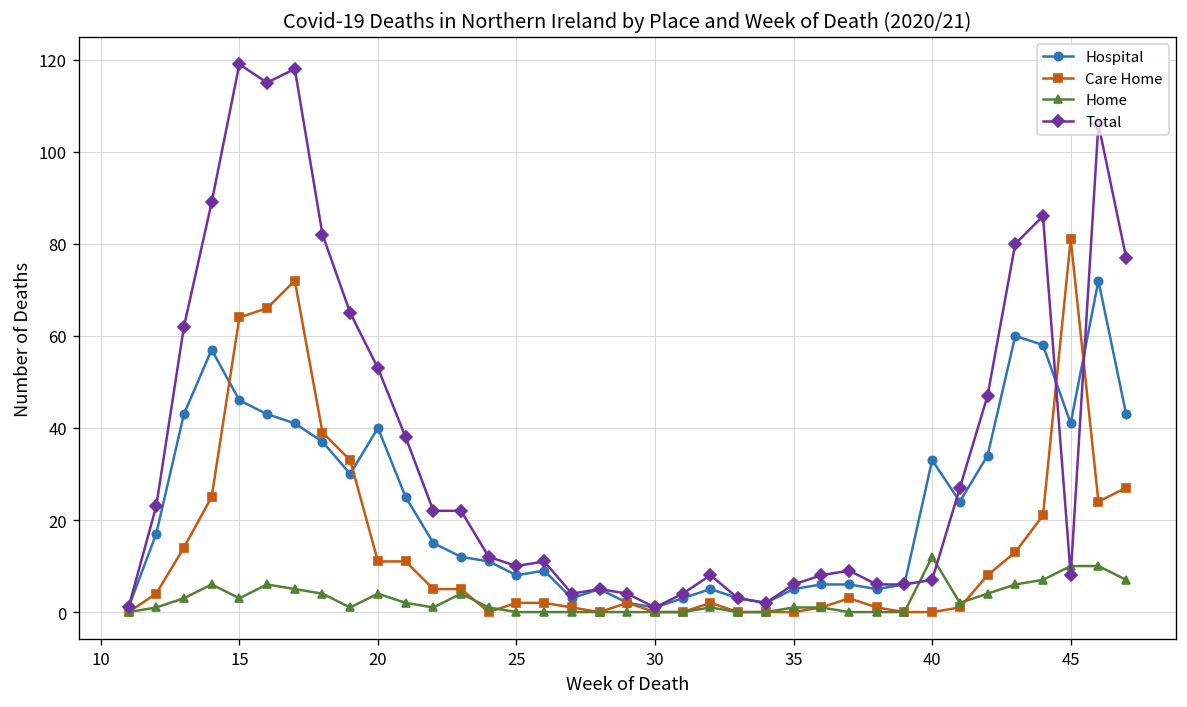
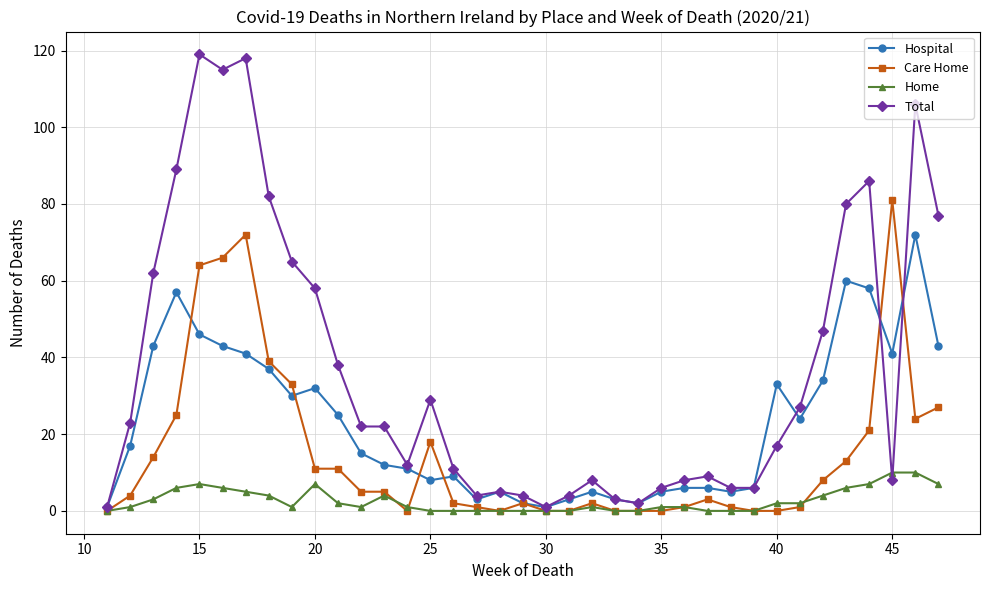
Home, 15: 3 -> 7
Hospital, 20: 40 -> 32
Home, 20: 4 -> 7
Total, 20: 53 -> 58
Care Home, 25: 2 -> 18
Total, 25: 10 -> 29
Home, 40: 12 -> 2
Total, 40: 7 -> 17
